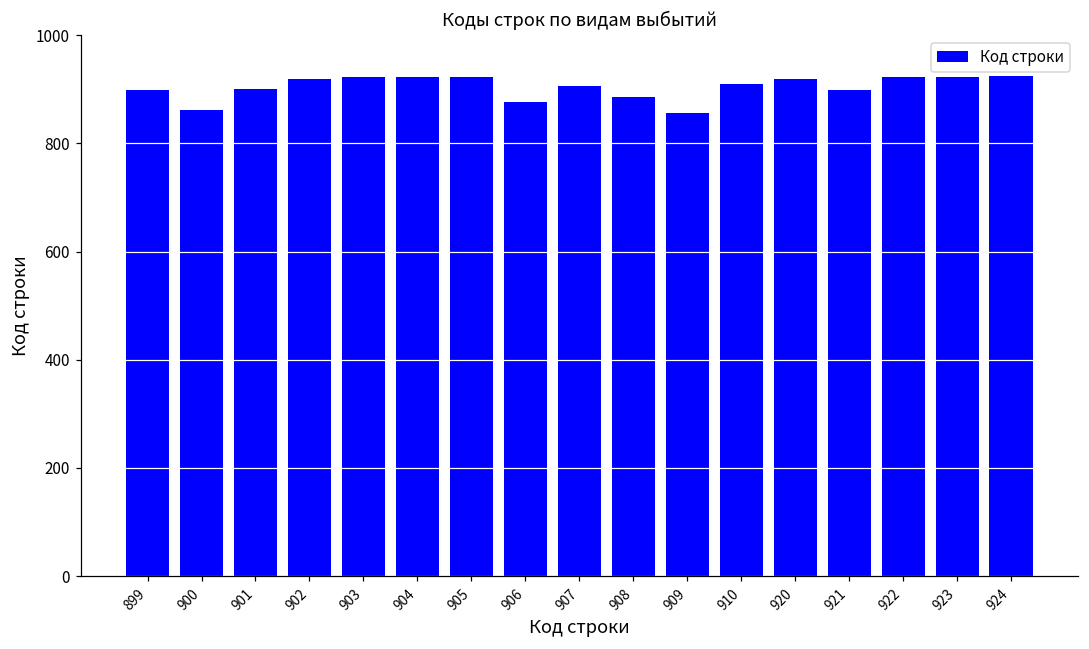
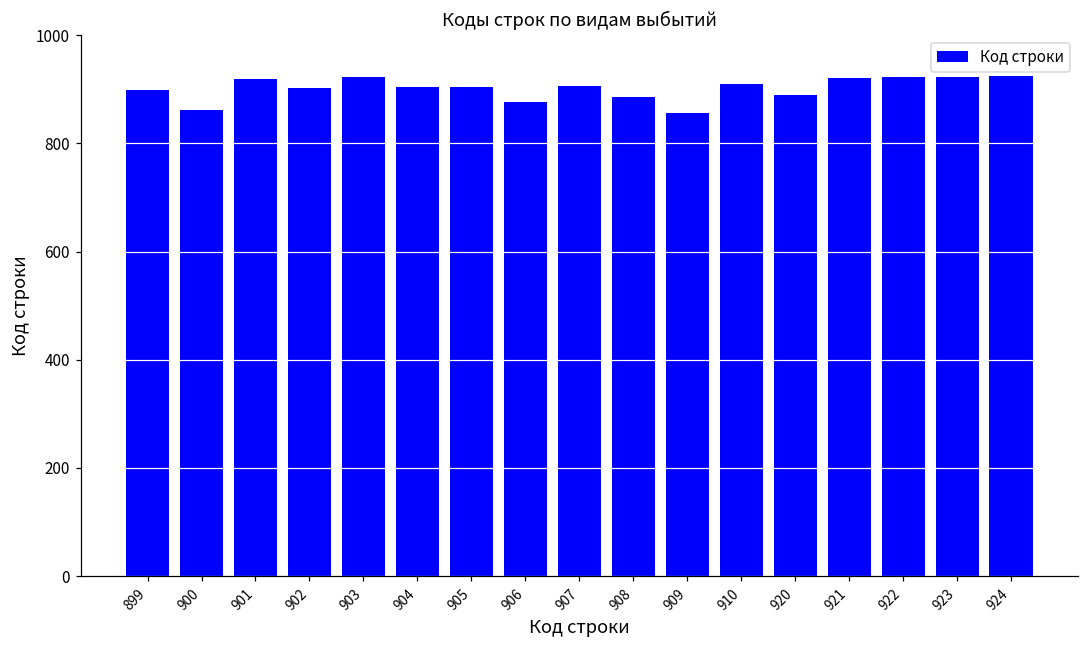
901: 900 -> 920
902: 920 -> 900
904: 920 -> 900
905: 920 -> 910
920: 920 -> 890
921: 900 -> 920
